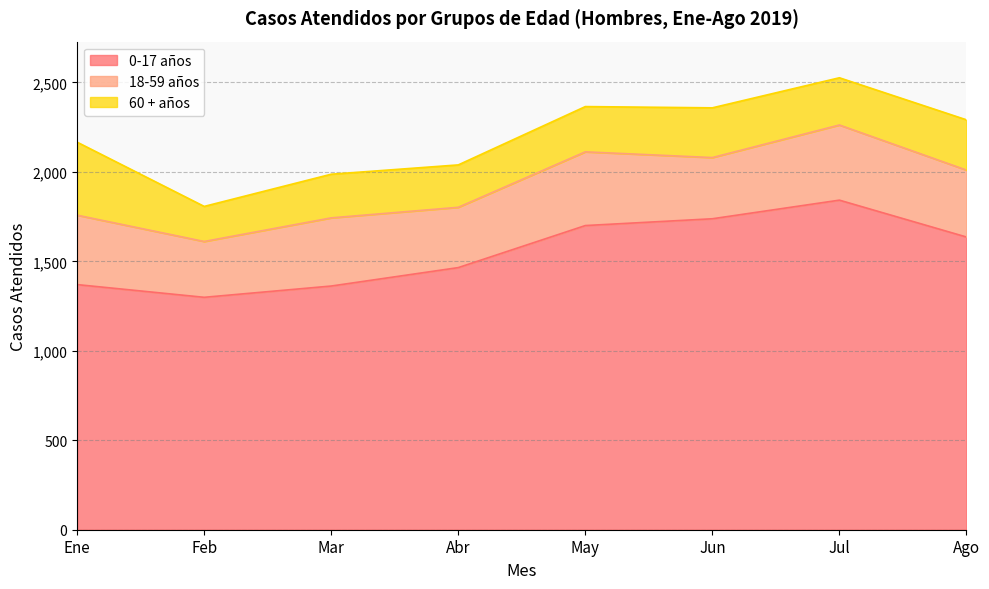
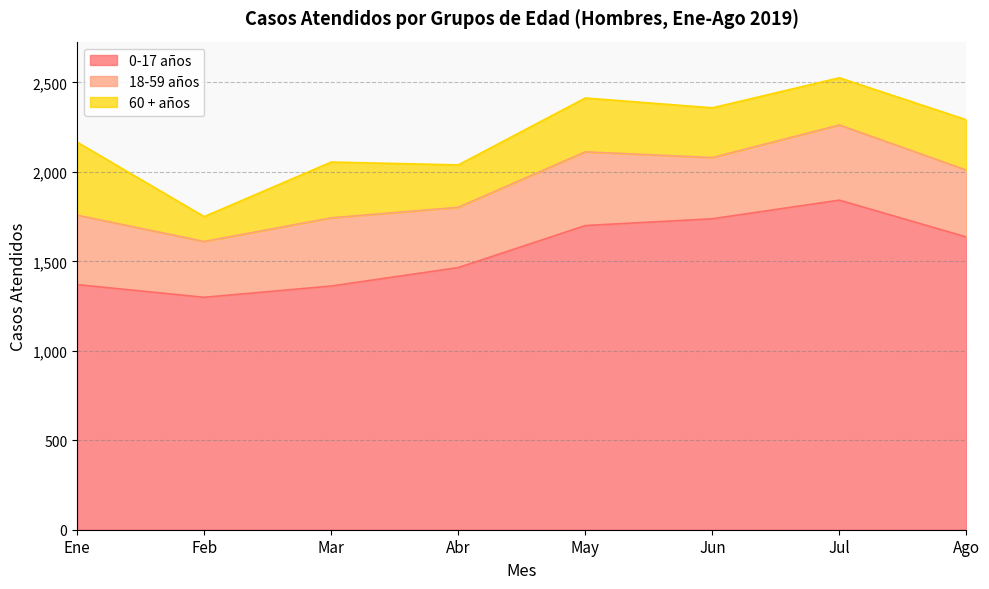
60 + años, Feb: 200 -> 140
60 + años, Mar: 240 -> 310
60 + años, May: 250 -> 300
